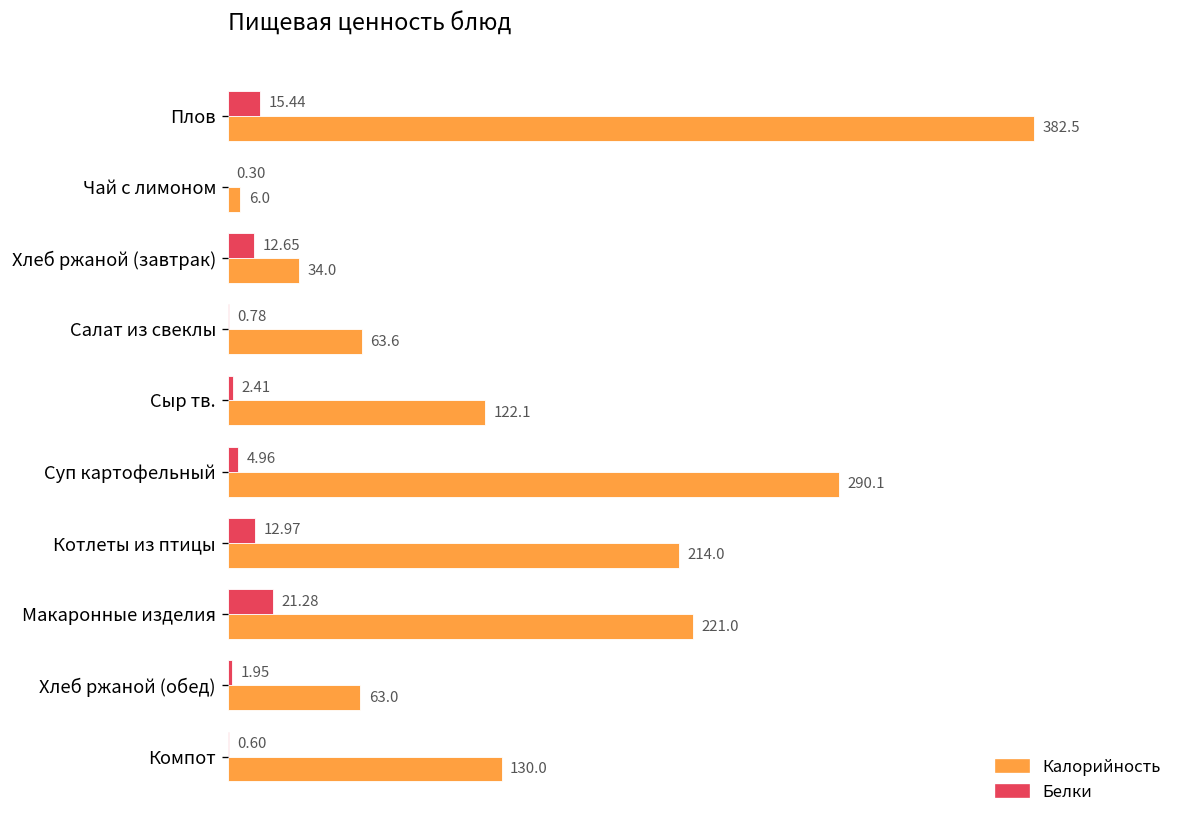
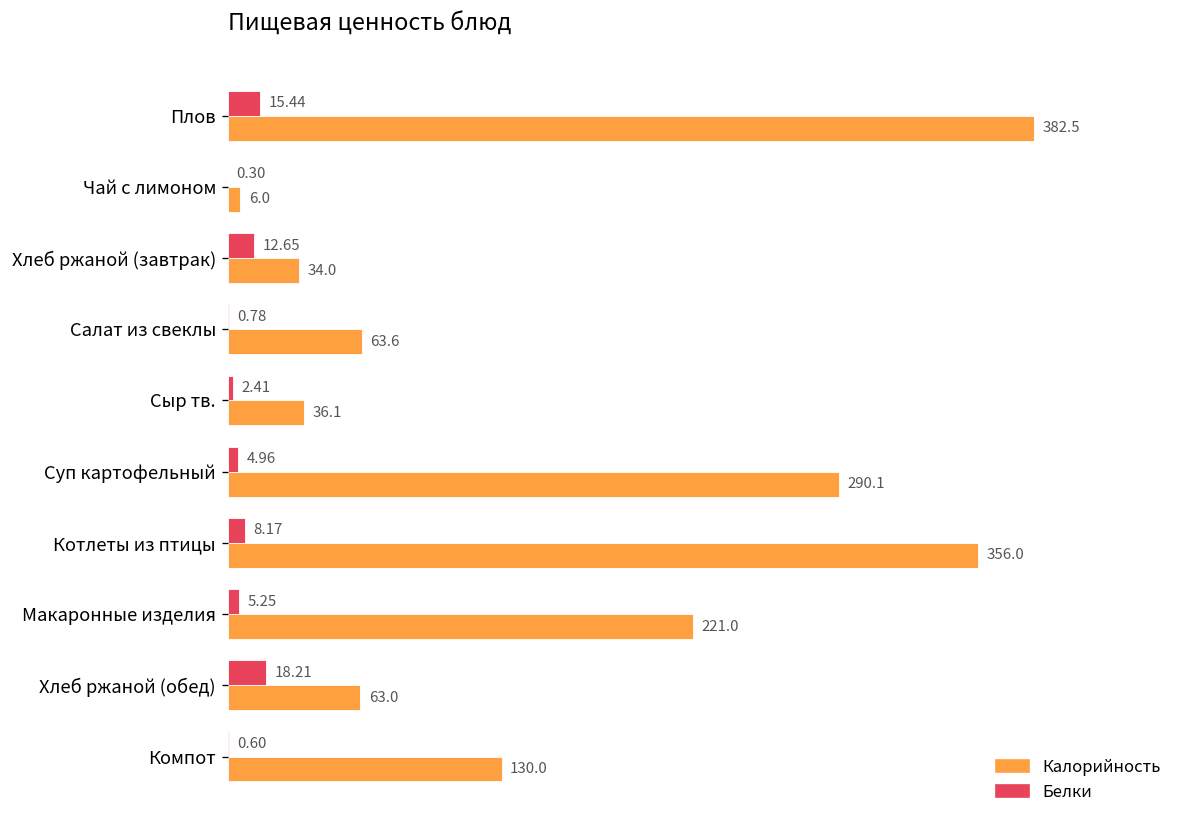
Калорийность, Сыр тв.: 122.1 -> 36.1
Белки, Котлеты из птицы: 12.97 -> 8.17
Калорийность, Котлеты из птицы: 214.0 -> 356.0
Белки, Макаронные изделия: 21.28 -> 5.25
Белки, Хлеб ржаной (обед): 1.95 -> 18.21
